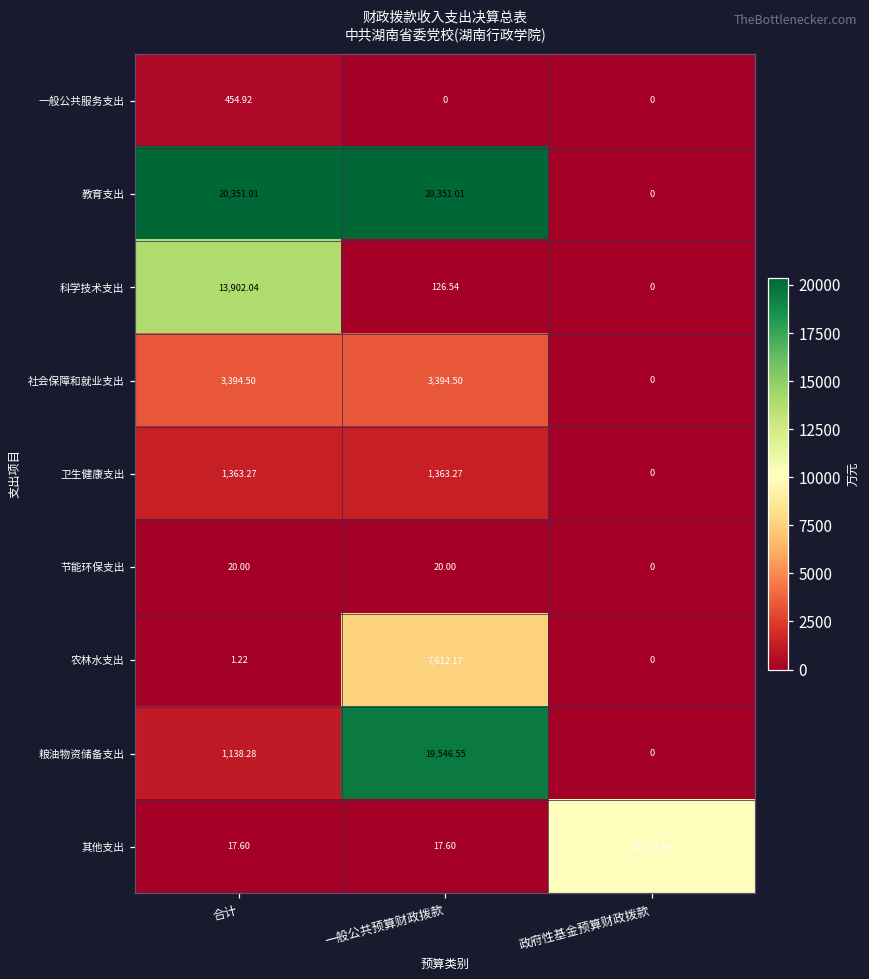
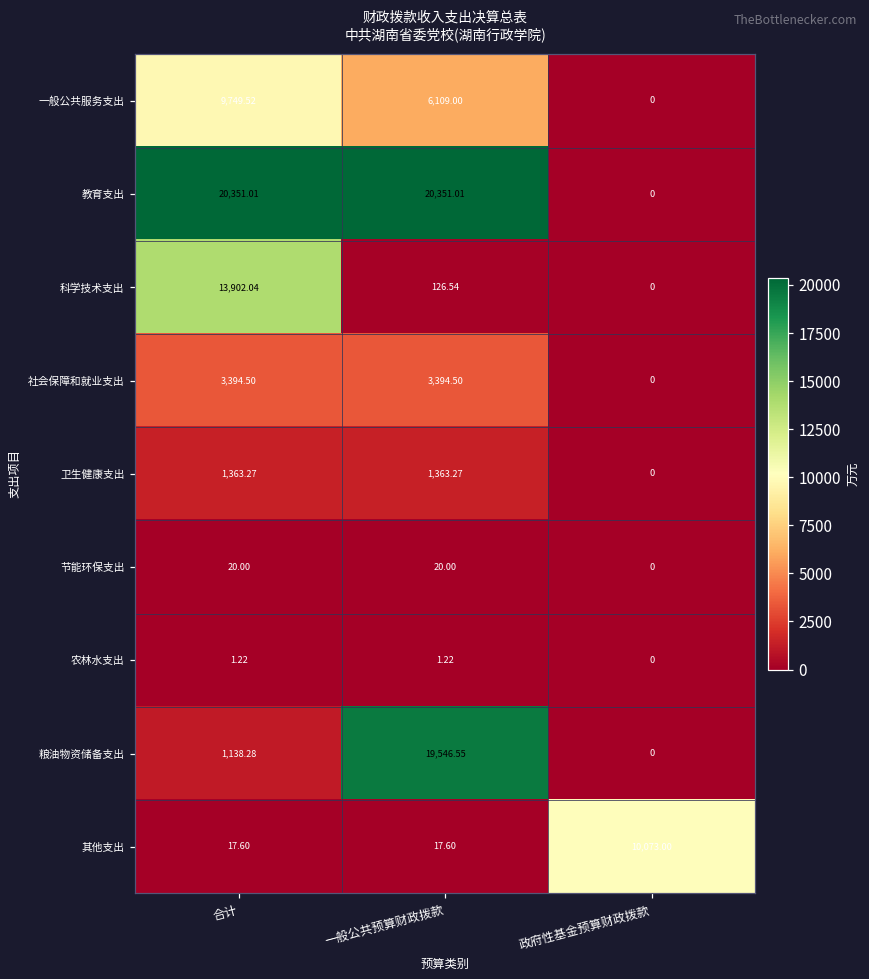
一般公共服务支出, 合计: 454.92 -> 9,749.52
一般公共服务支出, 一般公共预算财政拨款: 0 -> 6,109.00
农林水支出, 一般公共预算财政拨款: 7,612.17 -> 1.22
